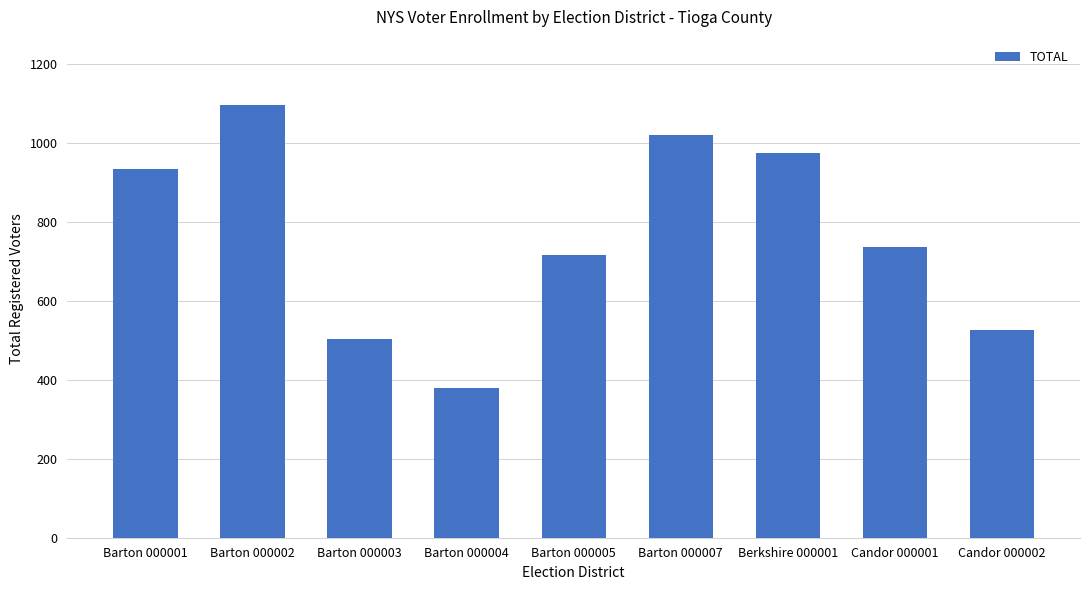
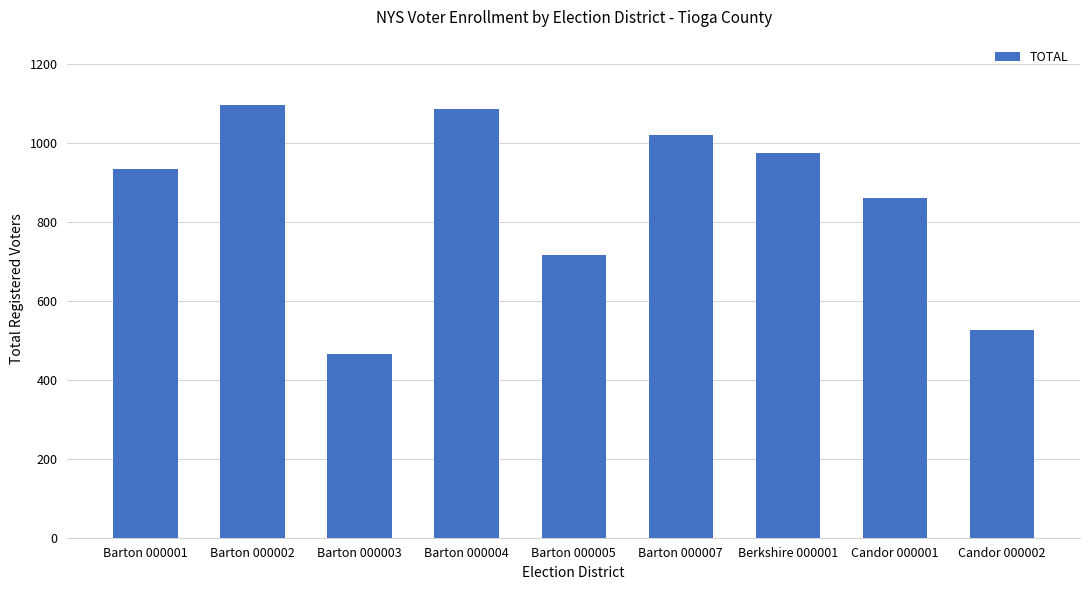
Barton 000003: 500 -> 470
Barton 000004: 380 -> 1090
Candor 000001: 740 -> 860
